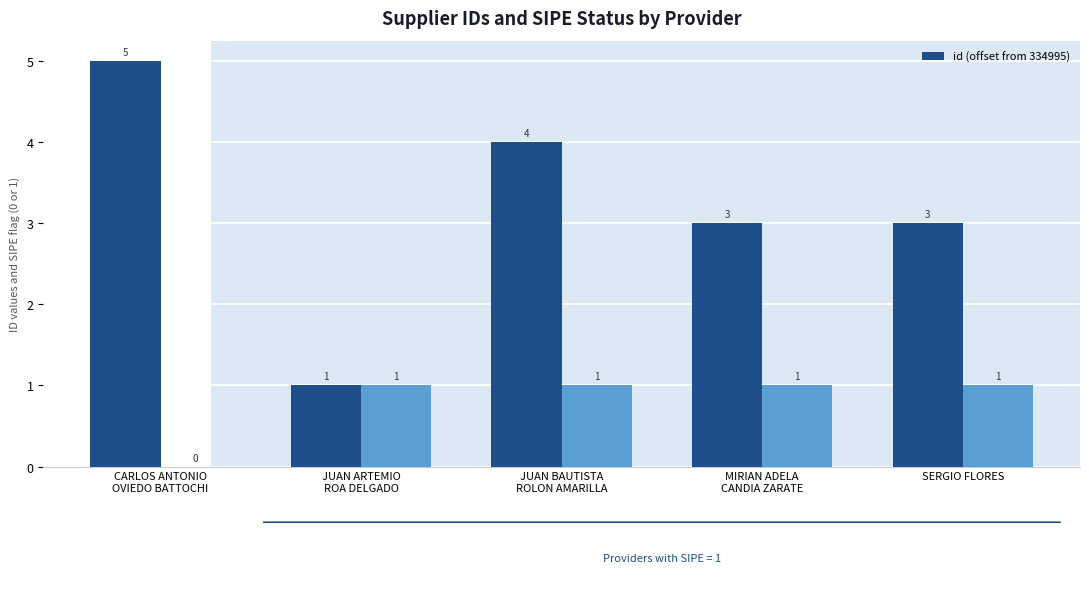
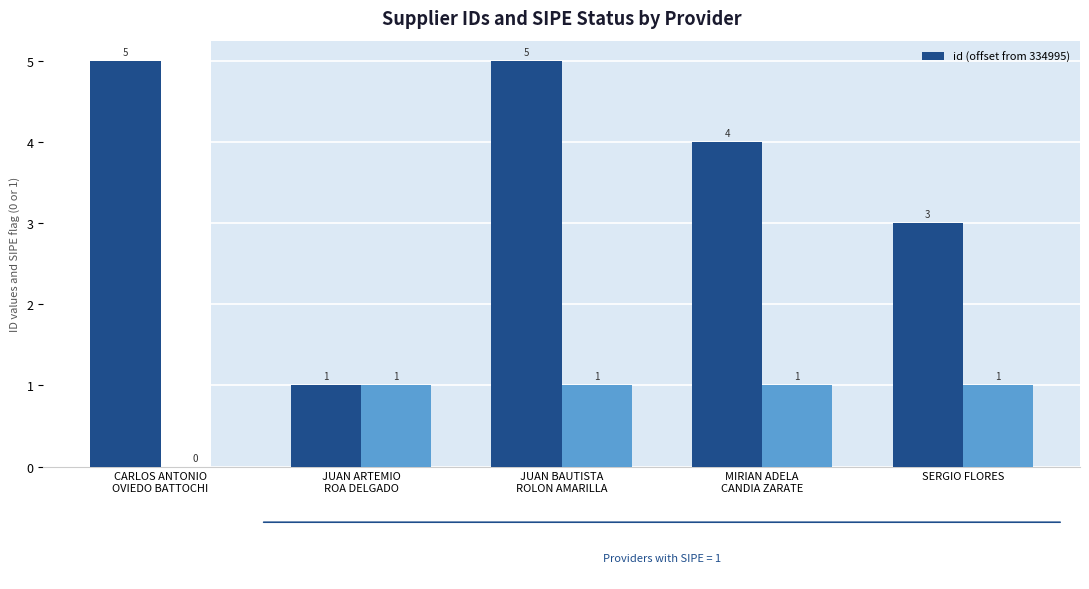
id (offset from 334995), JUAN BAUTISTA ROLON AMARILLA: 4 -> 5
id (offset from 334995), MIRIAN ADELA CANDIA ZARATE: 3 -> 4
